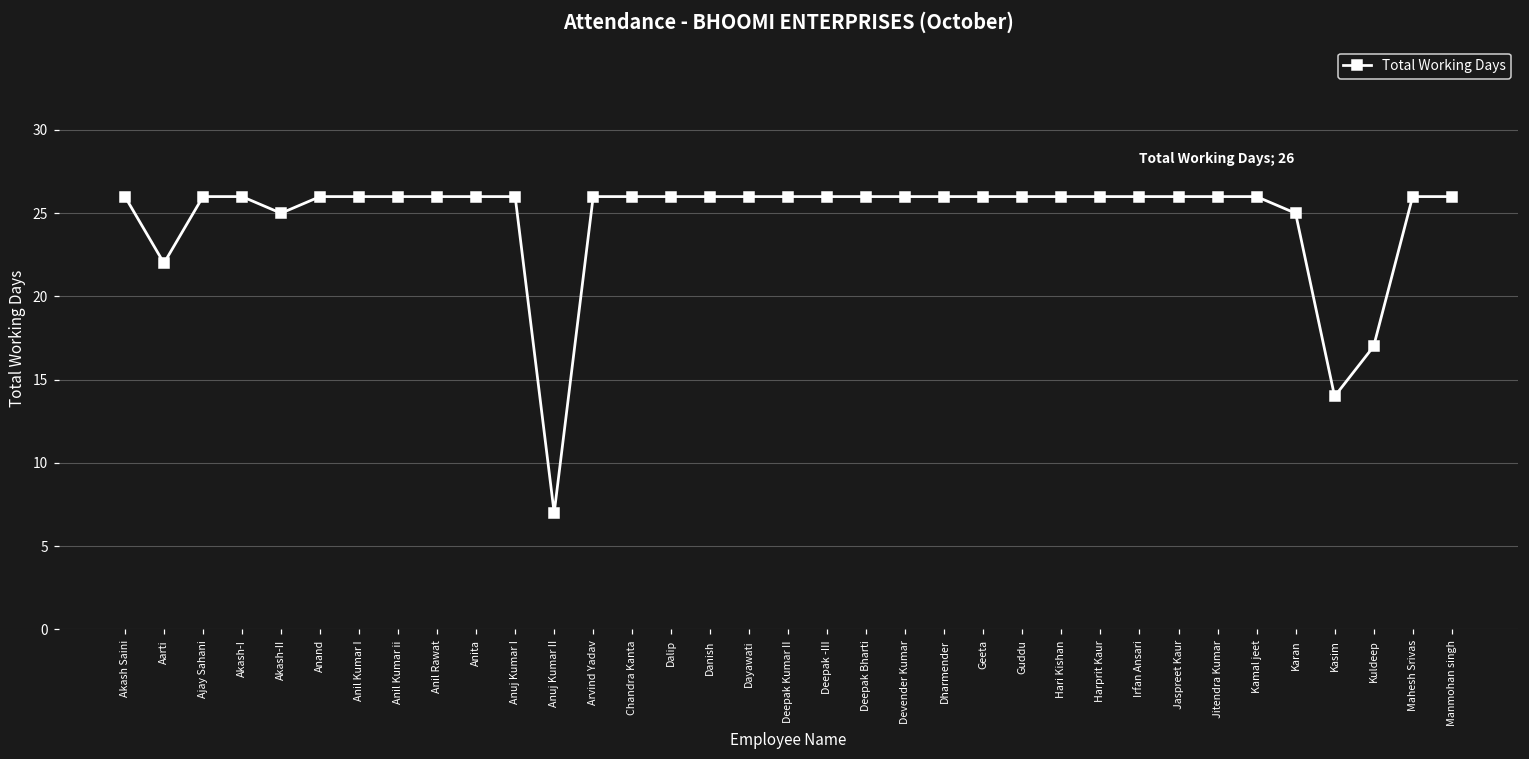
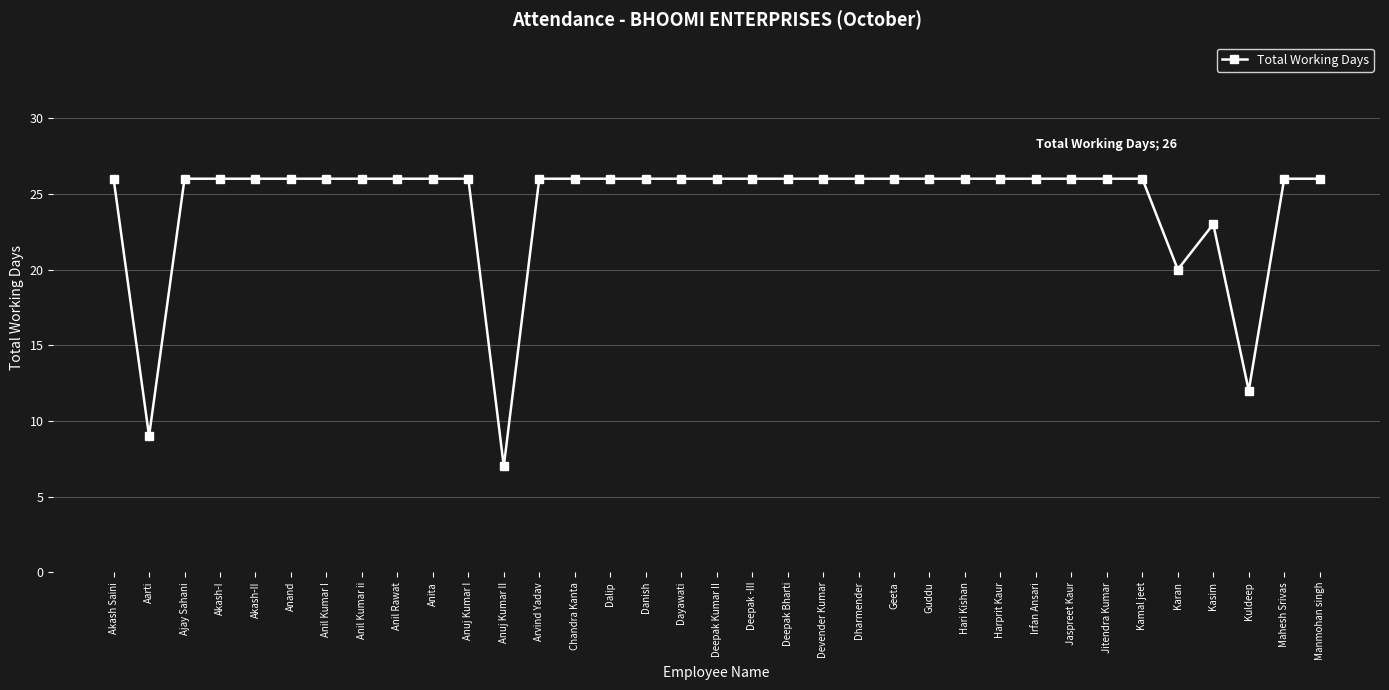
Aarti: 22 -> 9
Akash-II: 25 -> 26
Karan: 25 -> 20
Kasim: 14 -> 23
Kuldeep: 17 -> 12
